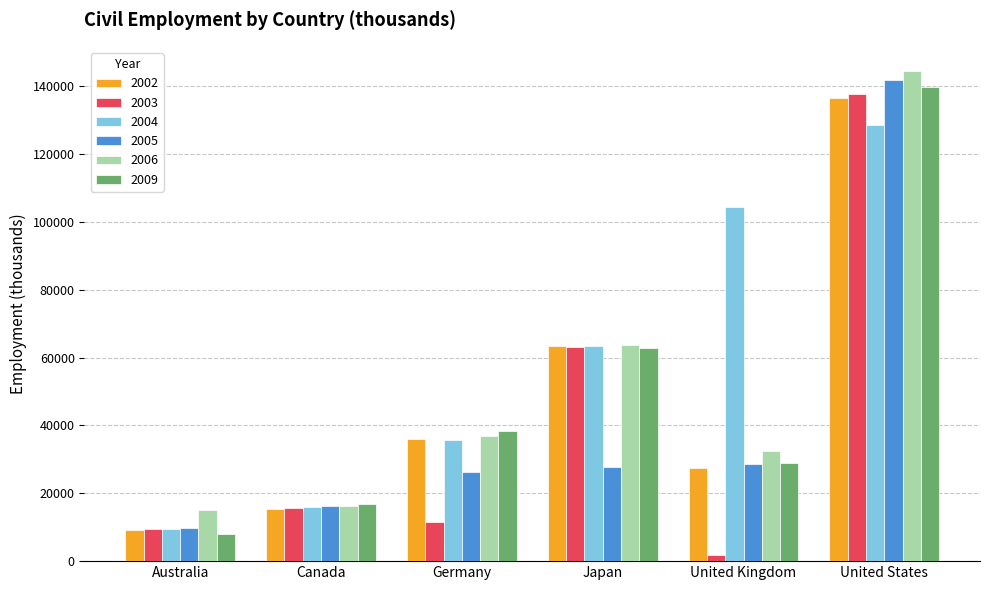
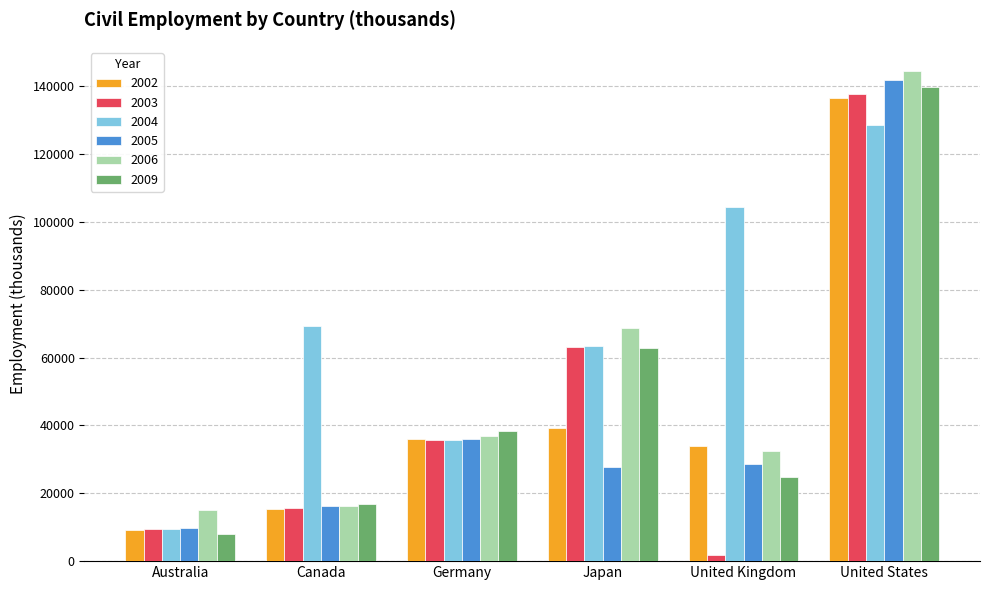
2004, Canada: 16000 -> 69000
2003, Germany: 11000 -> 36000
2005, Germany: 26000 -> 36000
2002, Japan: 63000 -> 39000
2006, Japan: 64000 -> 69000
2002, United Kingdom: 27000 -> 34000
2009, United Kingdom: 29000 -> 25000
